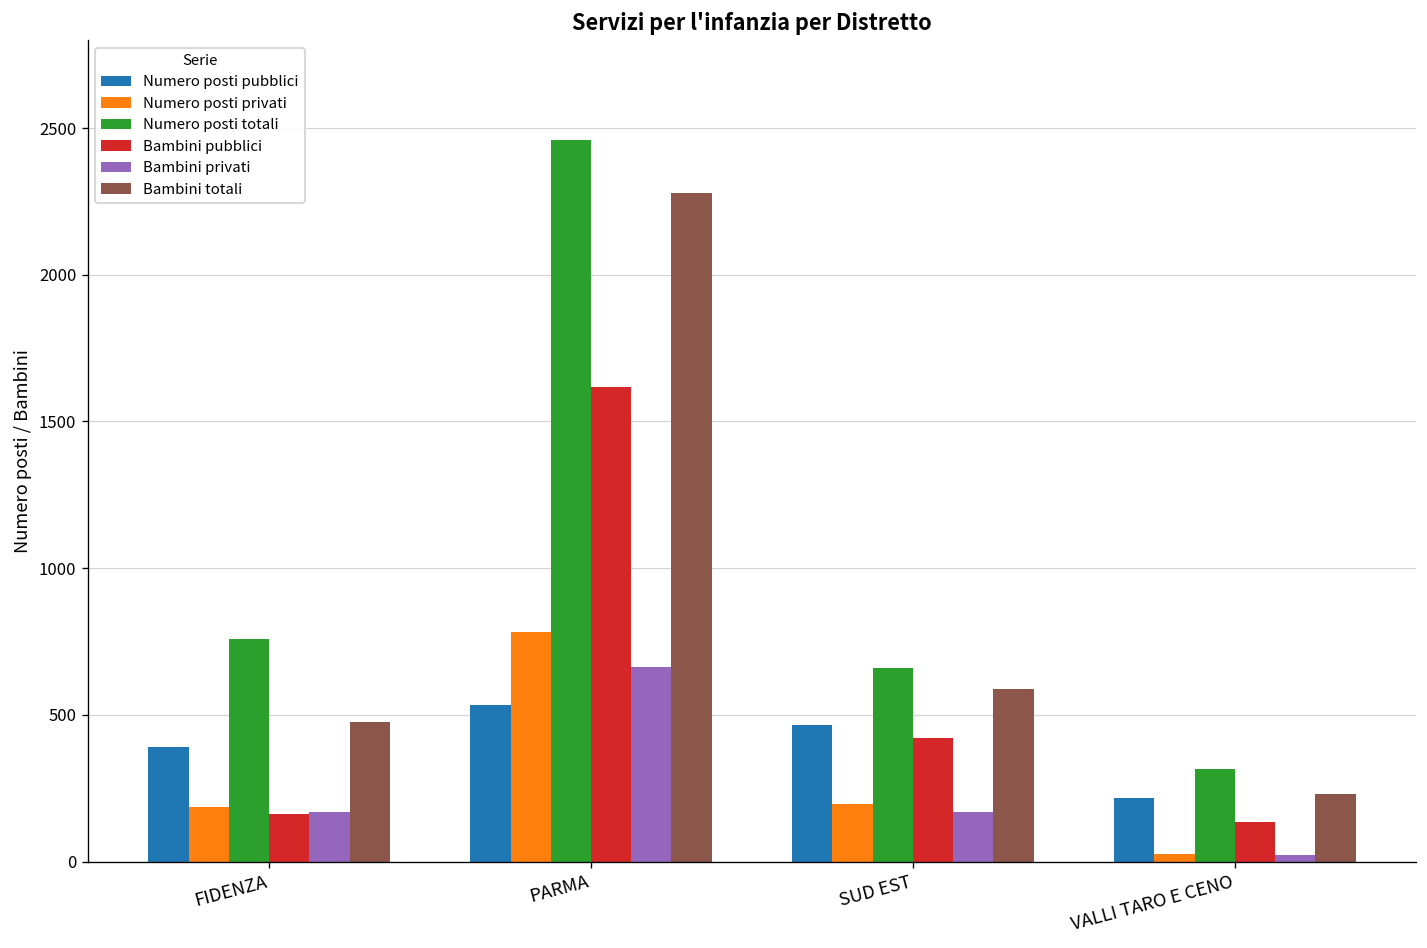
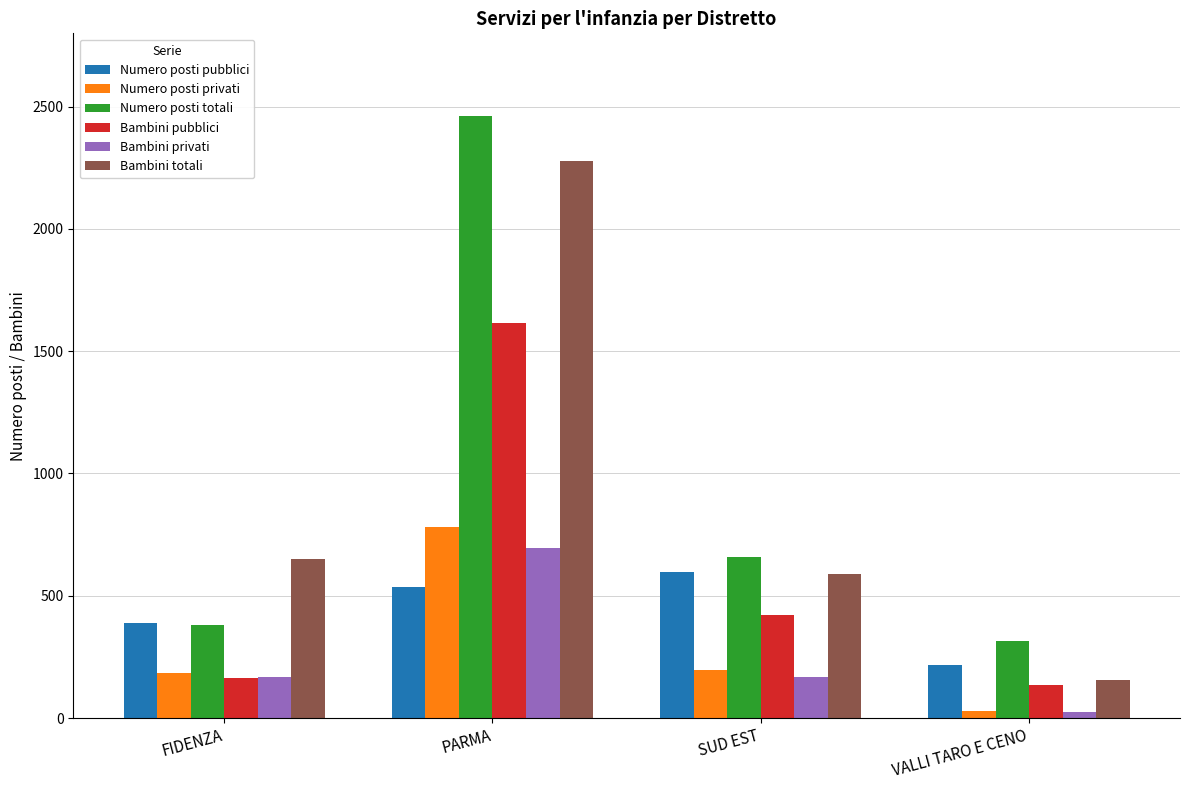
Numero posti totali, FIDENZA: 760 -> 380
Bambini totali, FIDENZA: 480 -> 650
Bambini privati, PARMA: 660 -> 700
Numero posti pubblici, SUD EST: 460 -> 600
Bambini totali, VALLI TARO E CENO: 230 -> 160
